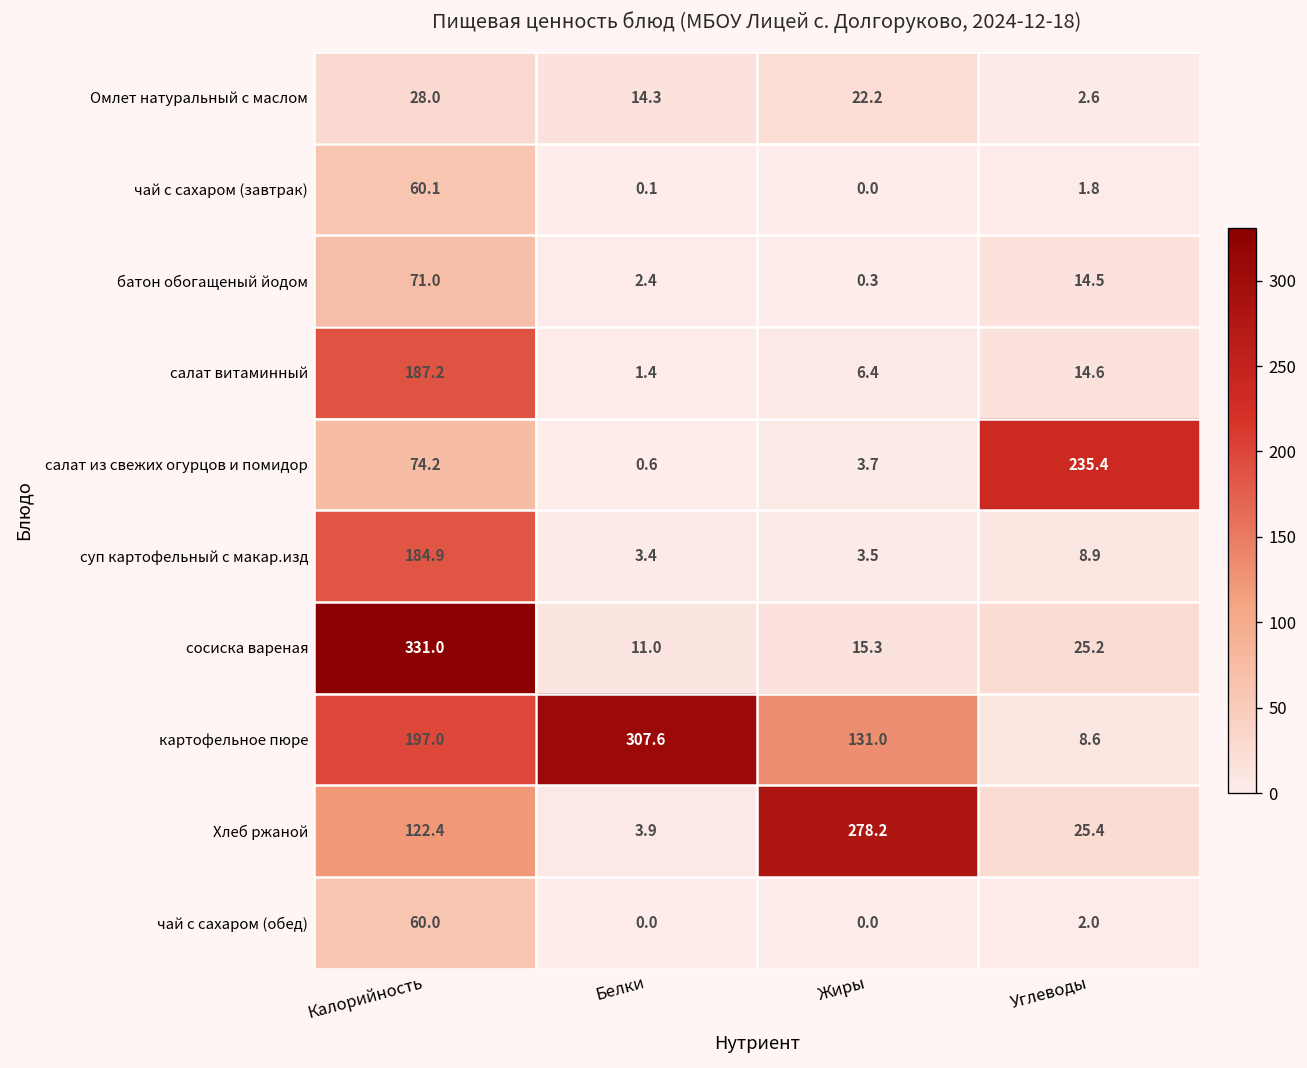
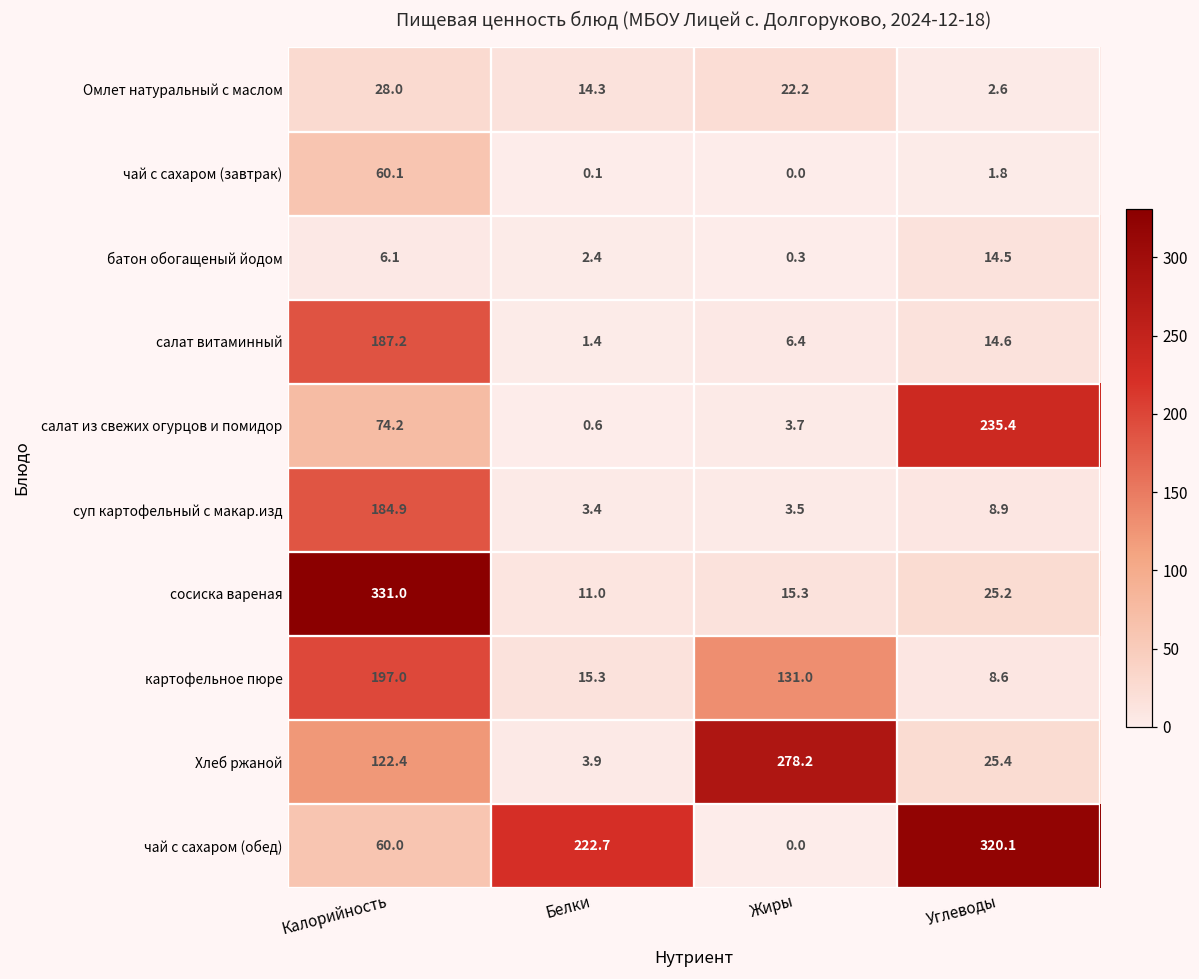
батон обогащеный йодом, Калорийность: 71.0 -> 6.1
картофельное пюре, Белки: 307.6 -> 15.3
чай с сахаром (обед), Белки: 0.0 -> 222.7
чай с сахаром (обед), Углеводы: 2.0 -> 320.1
